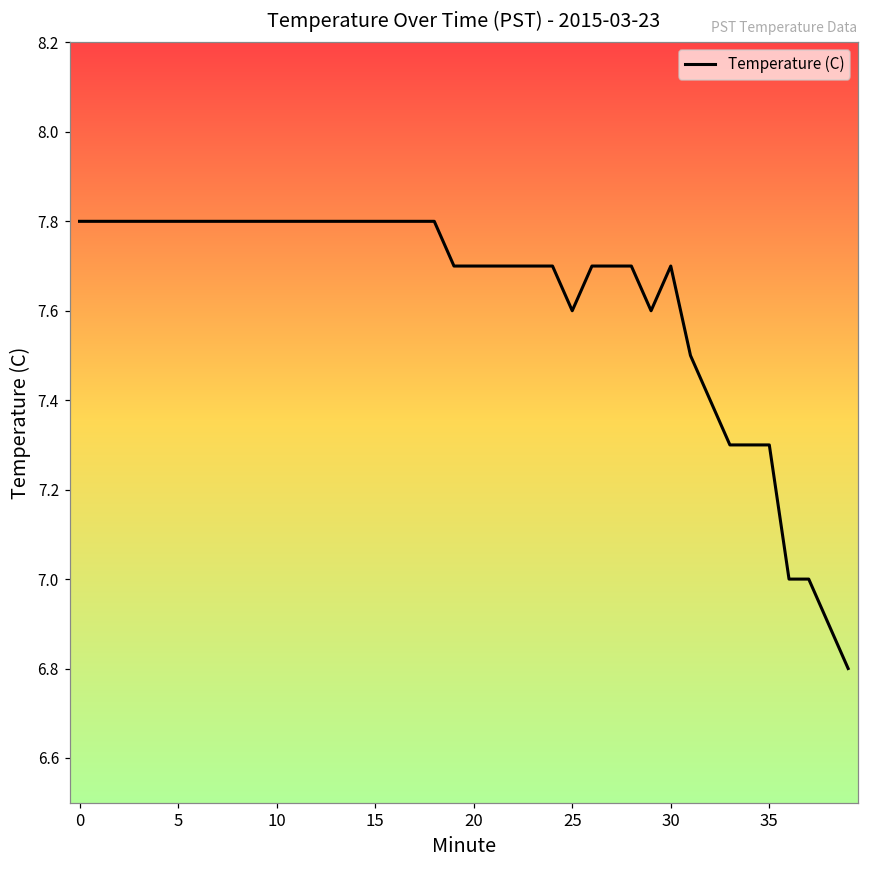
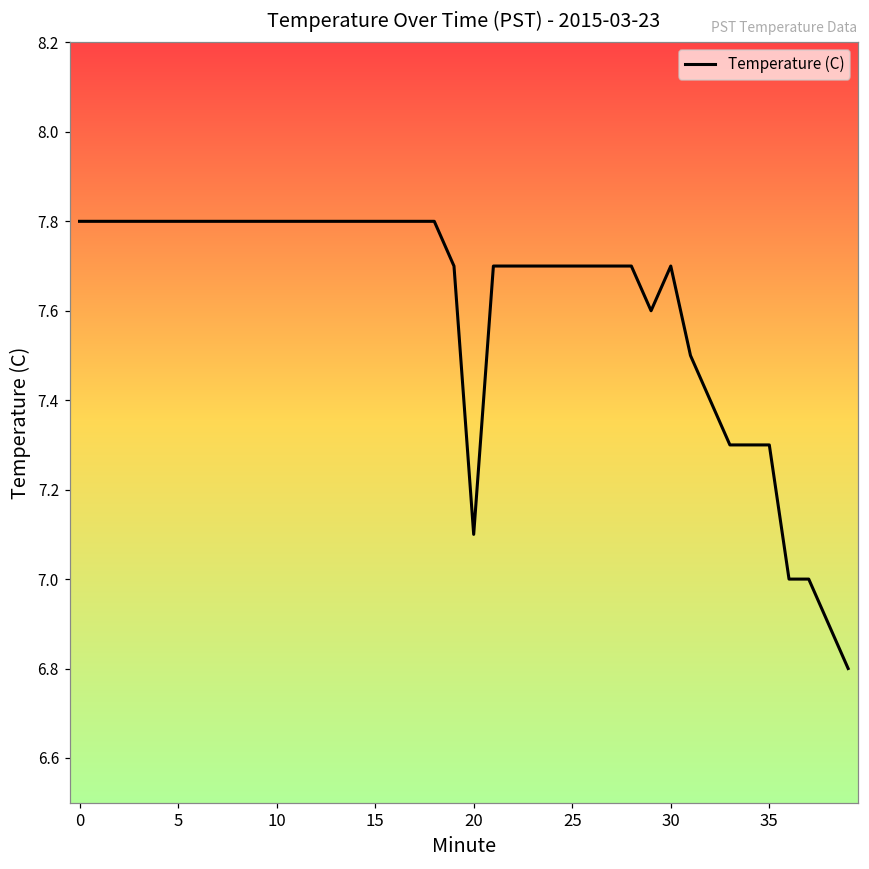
20: 7.7 -> 7.1
25: 7.6 -> 7.7
